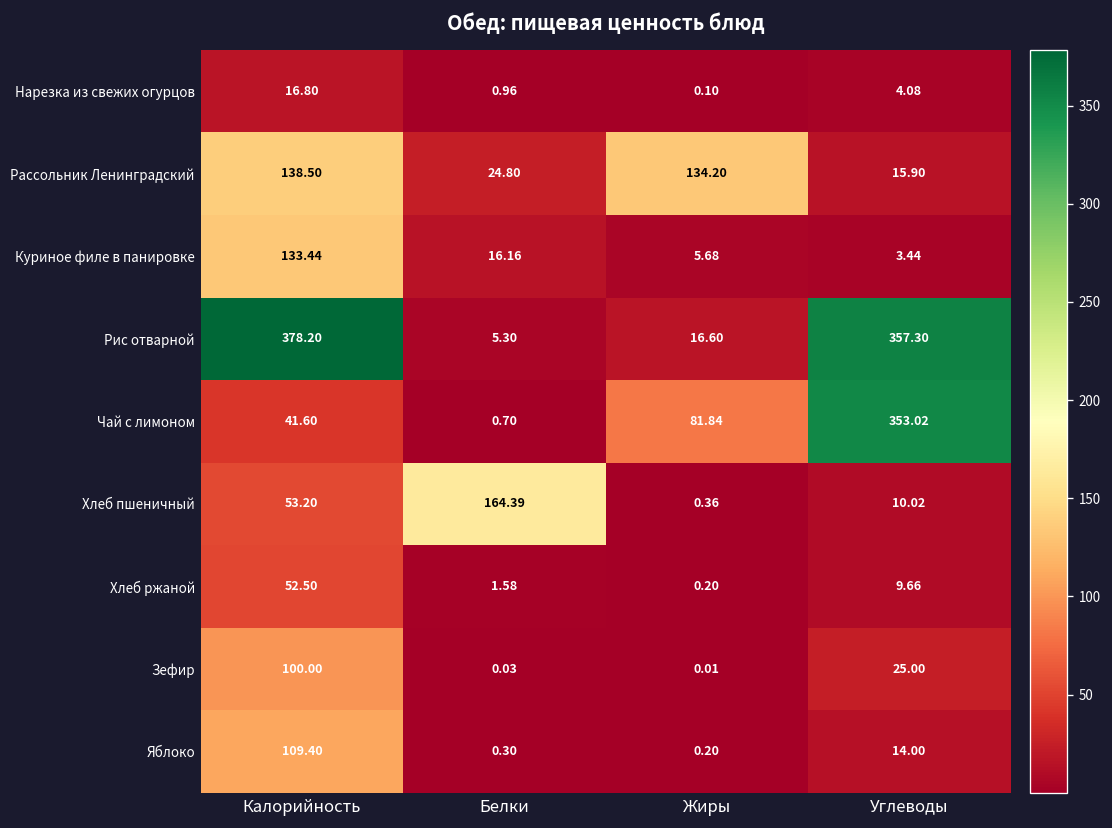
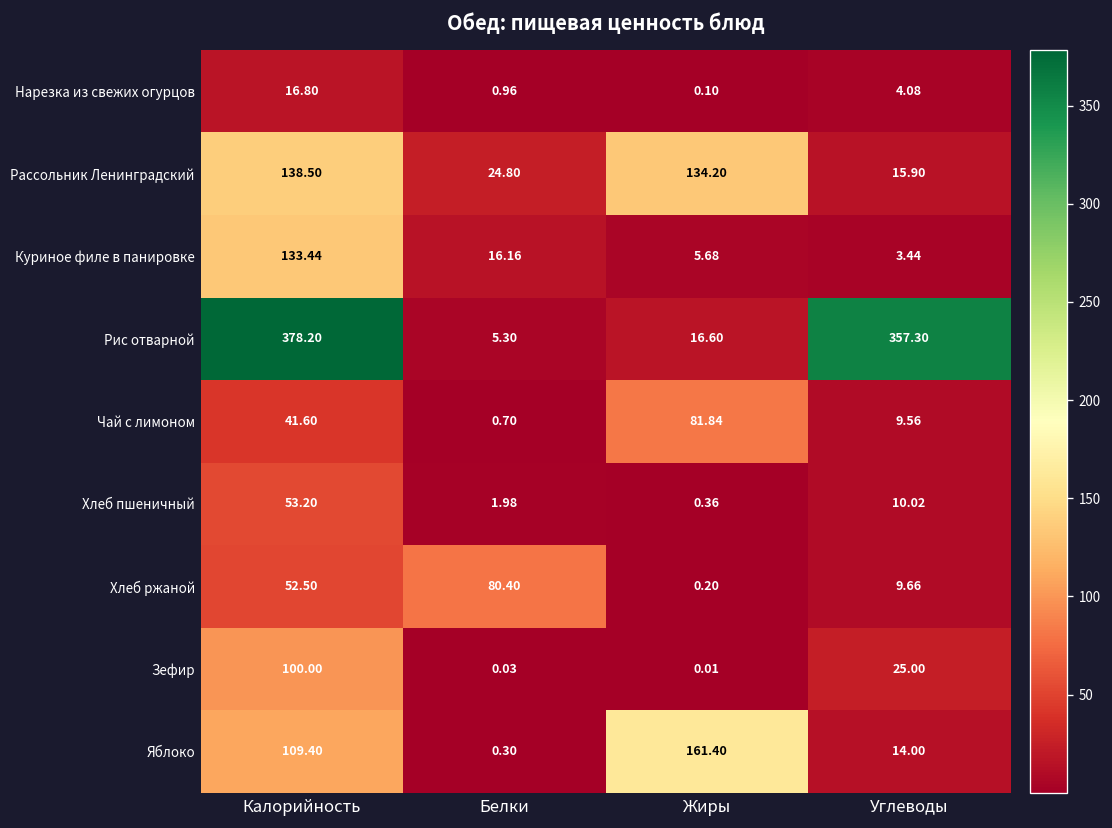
Чай с лимоном, Углеводы: 353.02 -> 9.56
Хлеб пшеничный, Белки: 164.39 -> 1.98
Хлеб ржаной, Белки: 1.58 -> 80.40
Яблоко, Жиры: 0.20 -> 161.40
